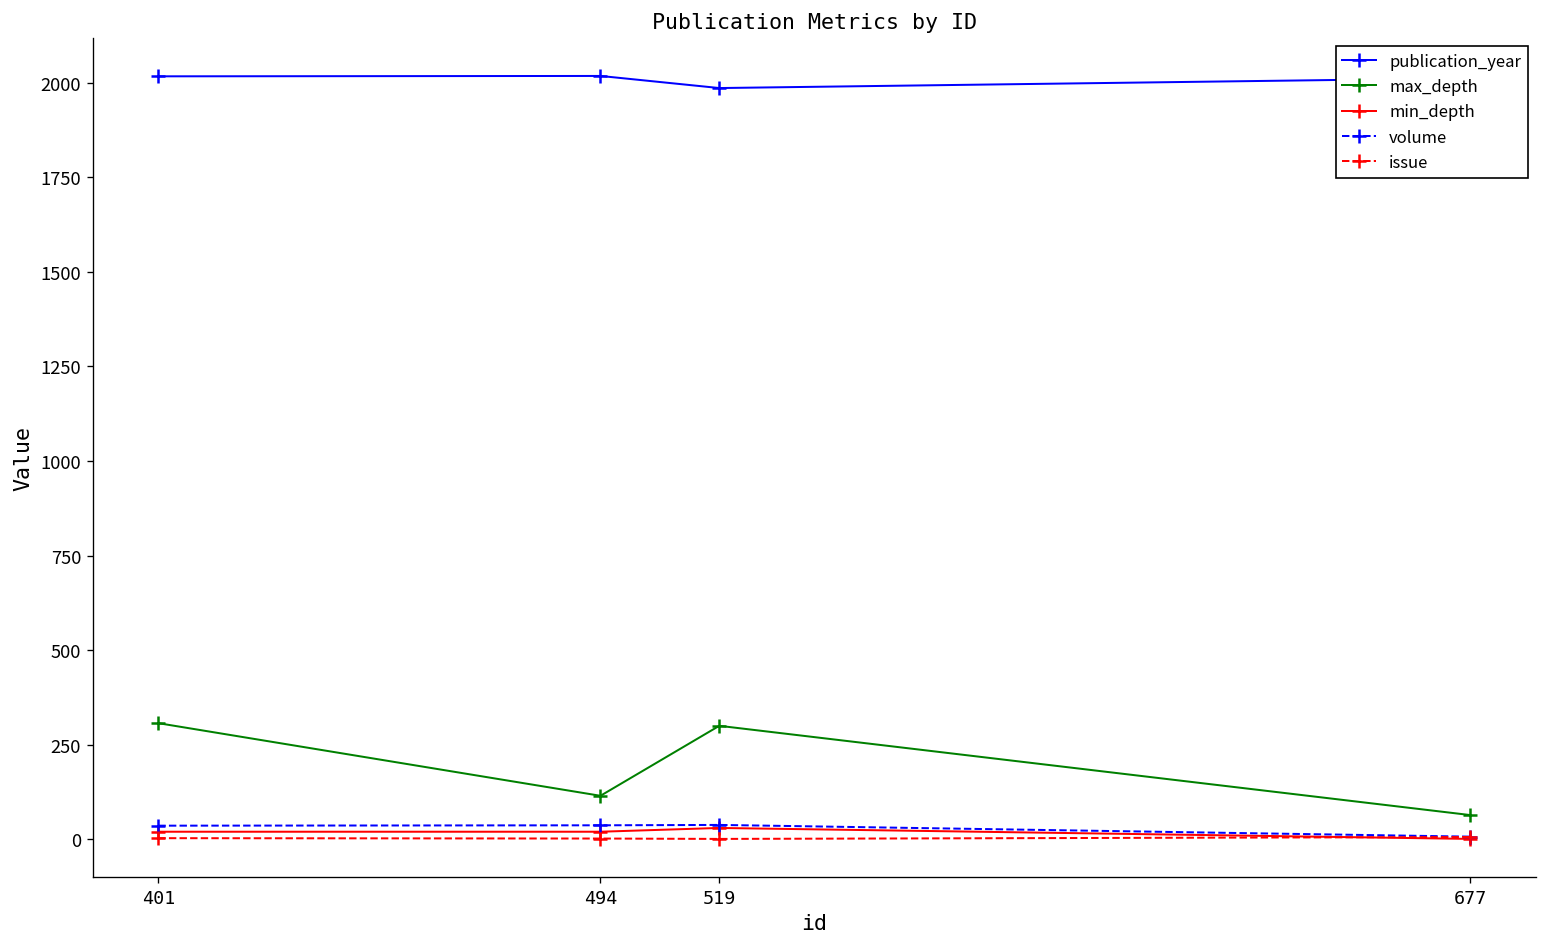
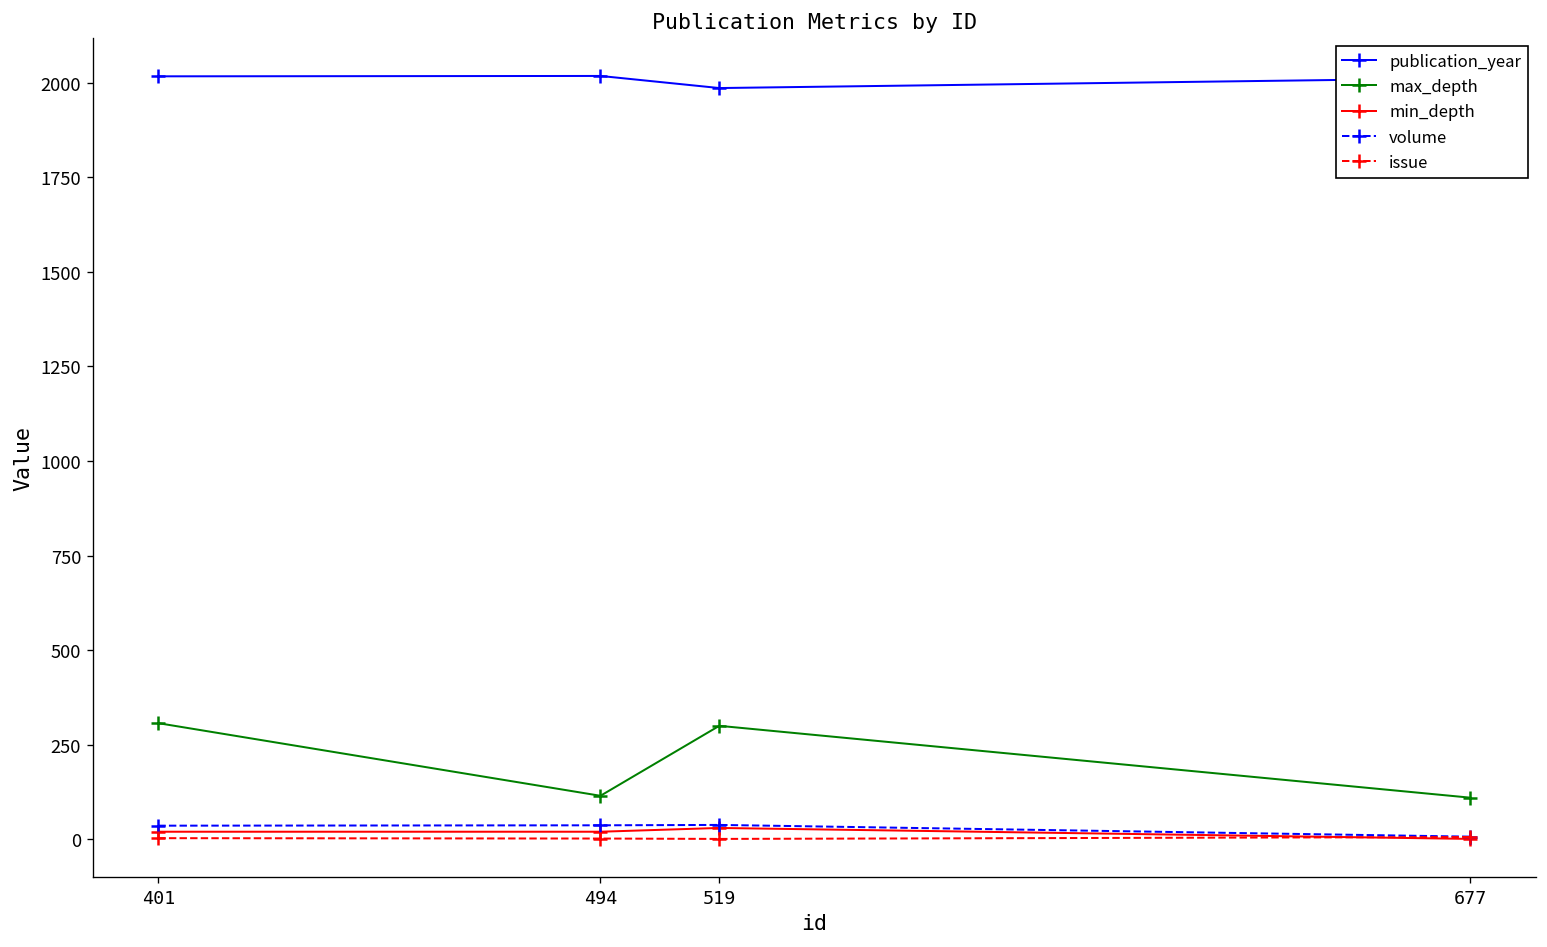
max_depth, 677: 60 -> 110
